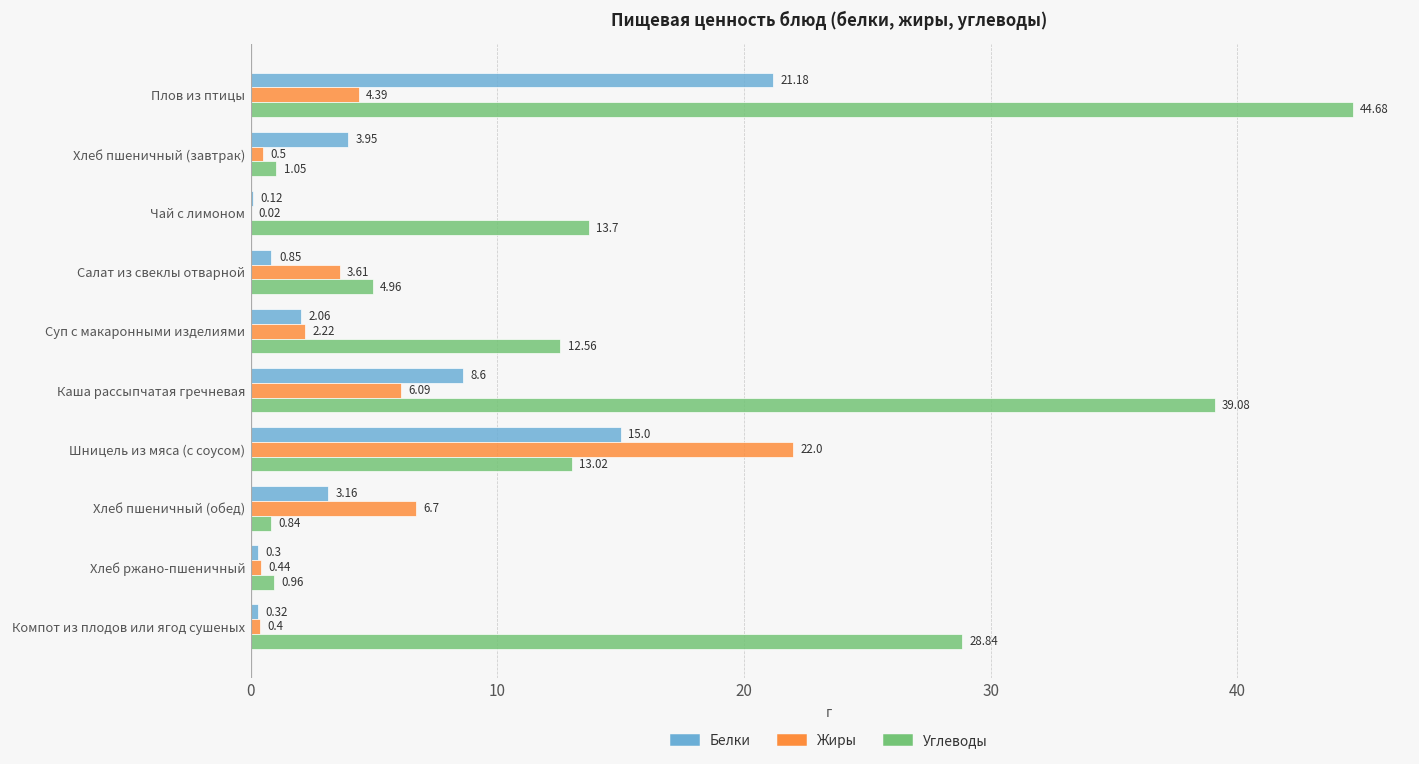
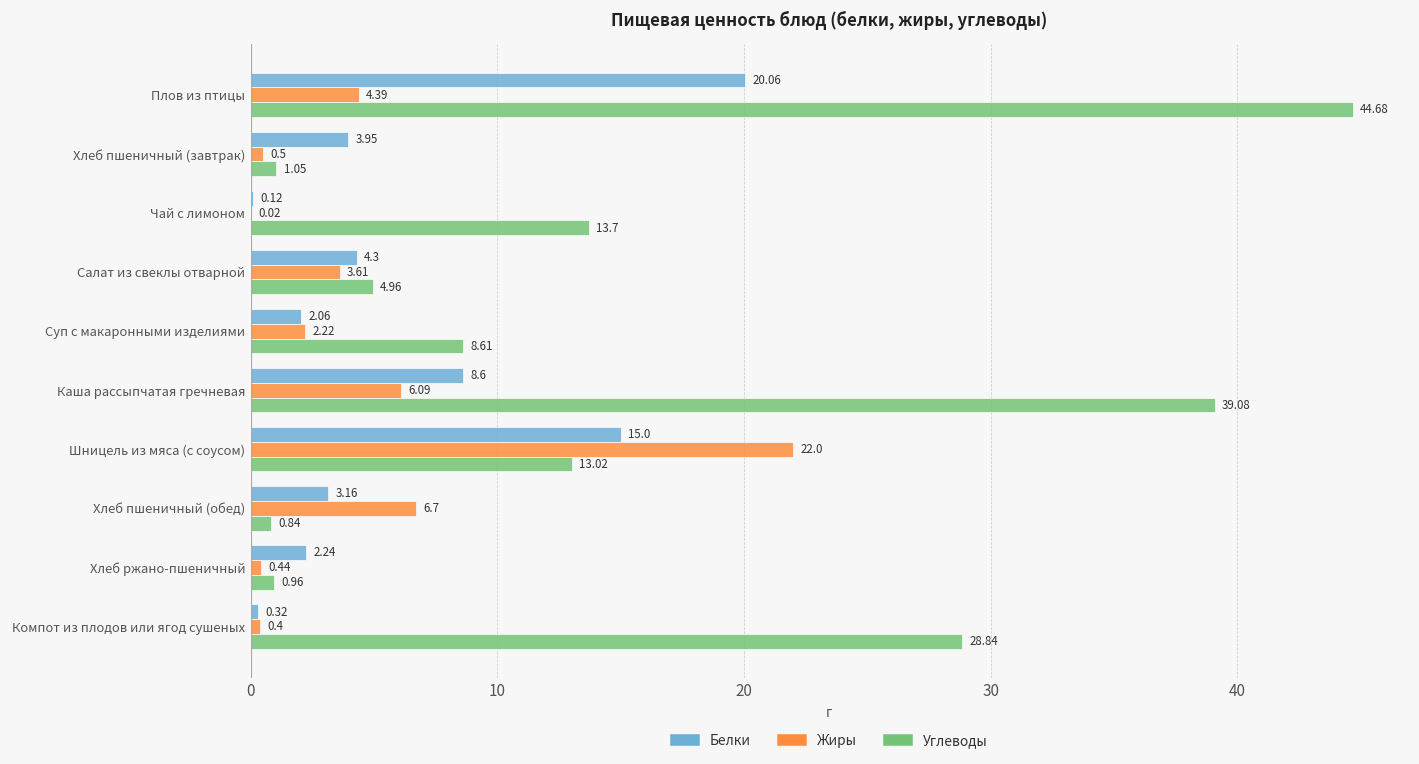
Белки, Плов из птицы: 21.18 -> 20.06
Белки, Салат из свеклы отварной: 0.85 -> 4.3
Углеводы, Суп с макаронными изделиями: 12.56 -> 8.61
Белки, Хлеб ржано-пшеничный: 0.3 -> 2.24
